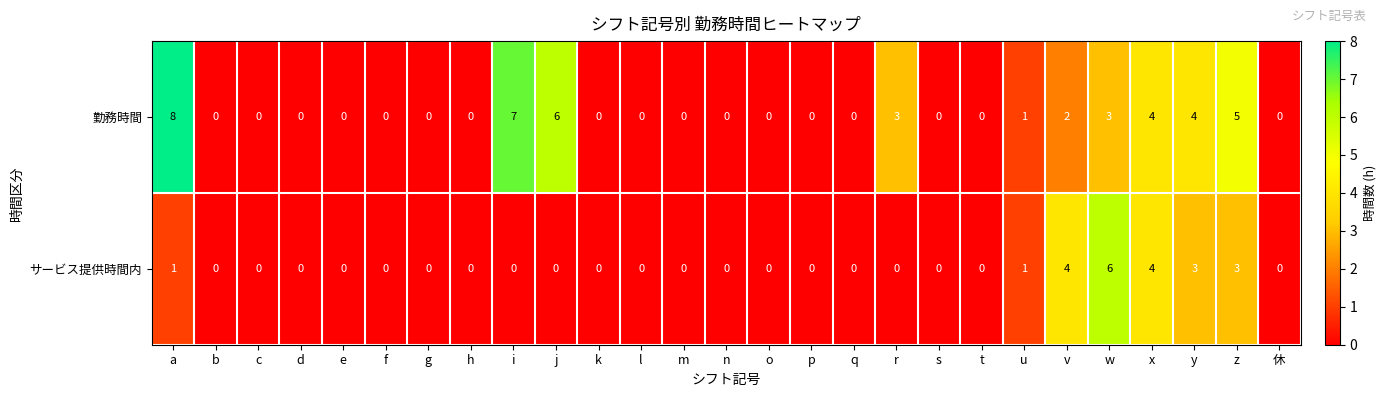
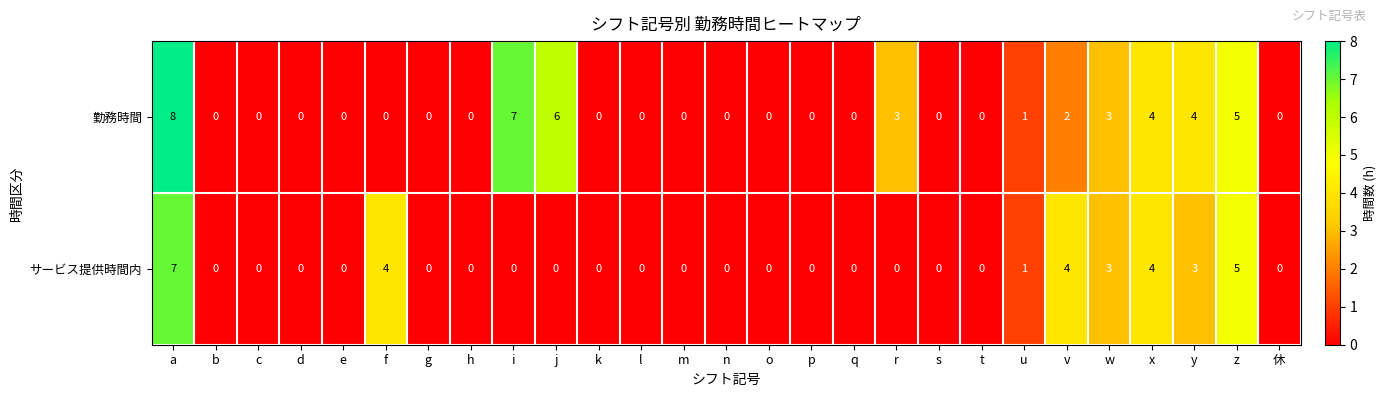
サービス提供時間内, a: 1 -> 7
サービス提供時間内, f: 0 -> 4
サービス提供時間内, w: 6 -> 3
サービス提供時間内, z: 3 -> 5
